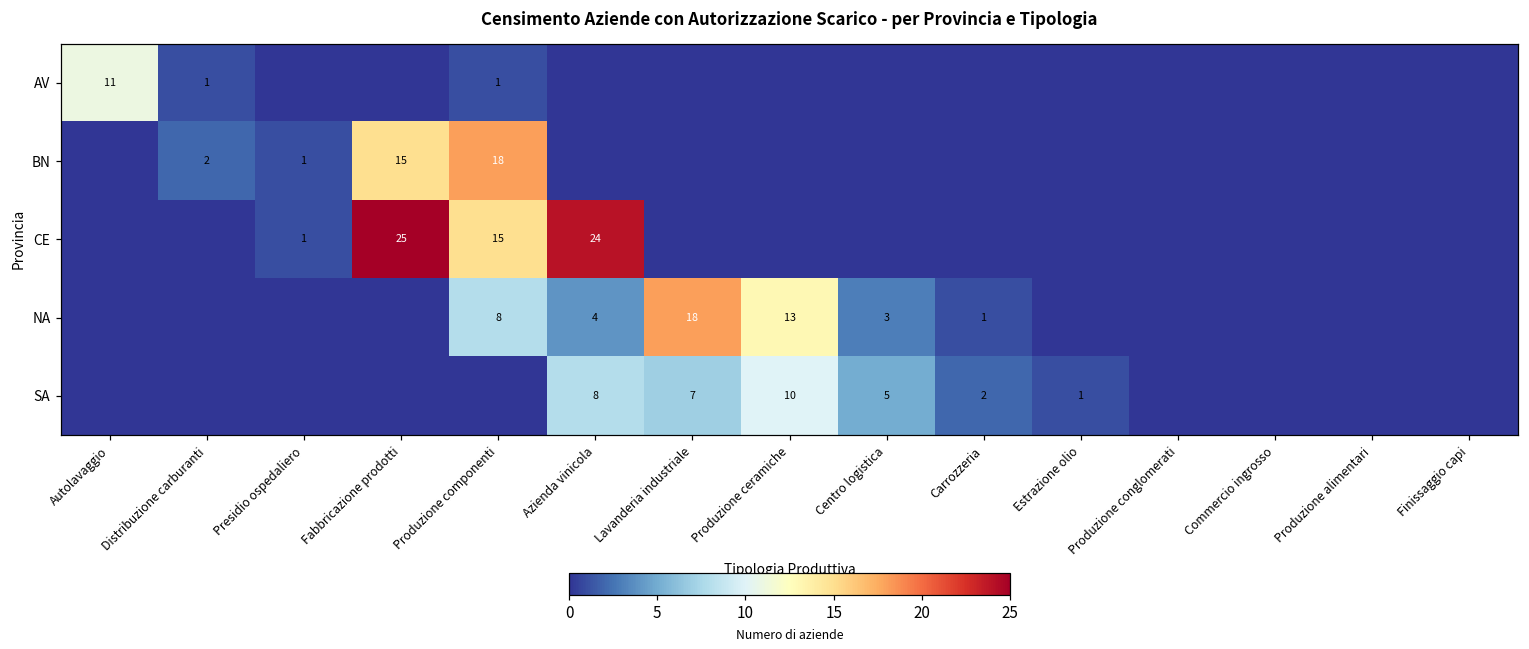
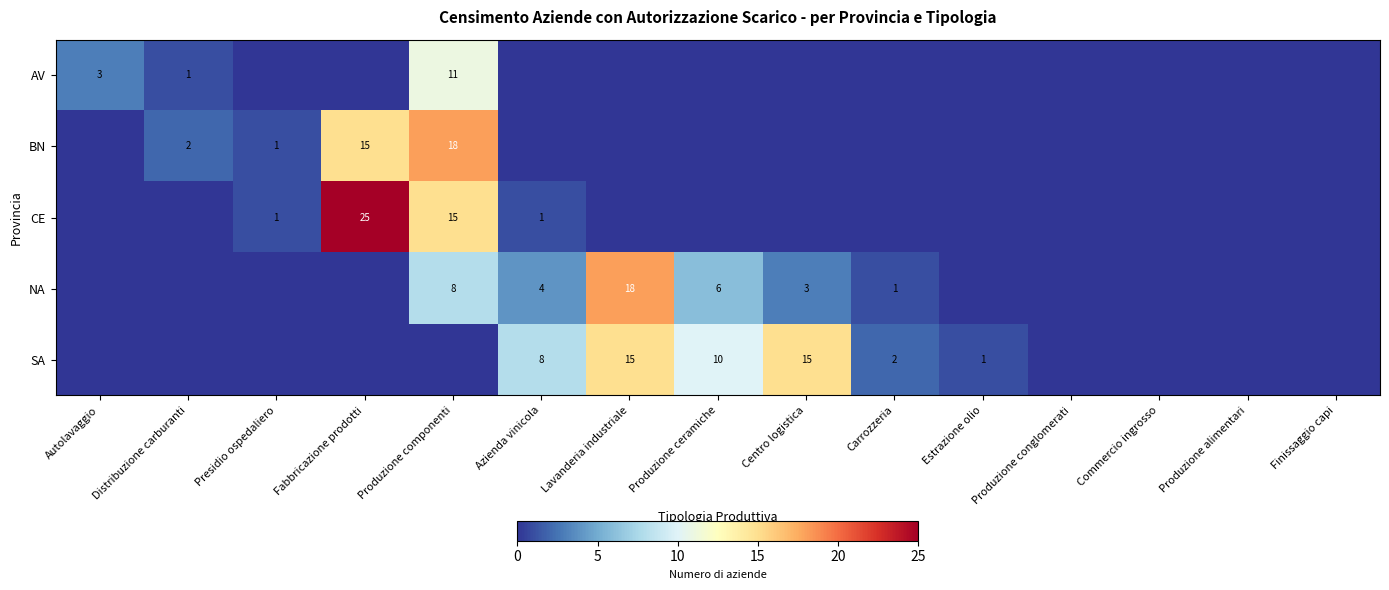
AV, Autolavaggio: 11 -> 3
AV, Produzione componenti: 1 -> 11
CE, Azienda vinicola: 24 -> 1
NA, Produzione ceramiche: 13 -> 6
SA, Lavanderia industriale: 7 -> 15
SA, Centro logistica: 5 -> 15
